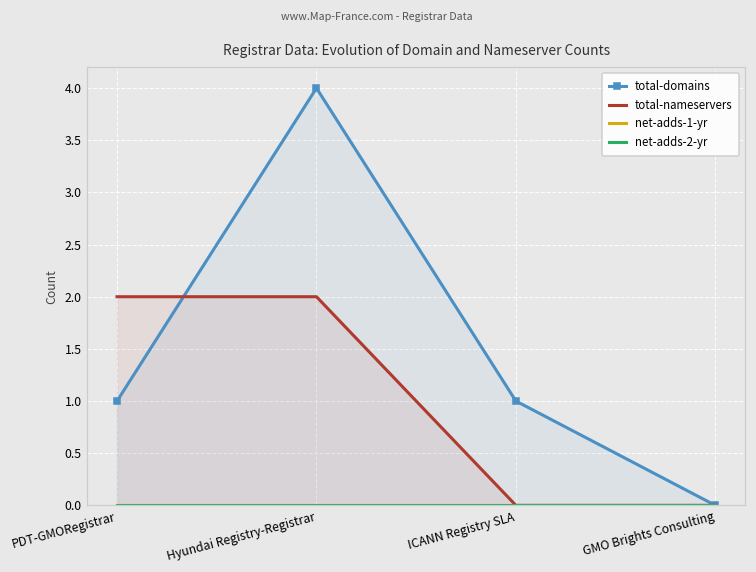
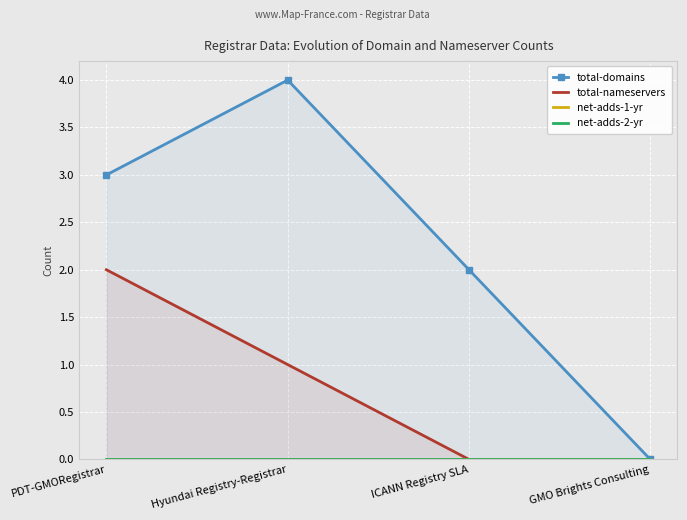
total-domains, PDT-GMORegistrar: 1 -> 3
total-nameservers, Hyundai Registry-Registrar: 2 -> 1
total-domains, ICANN Registry SLA: 1 -> 2
